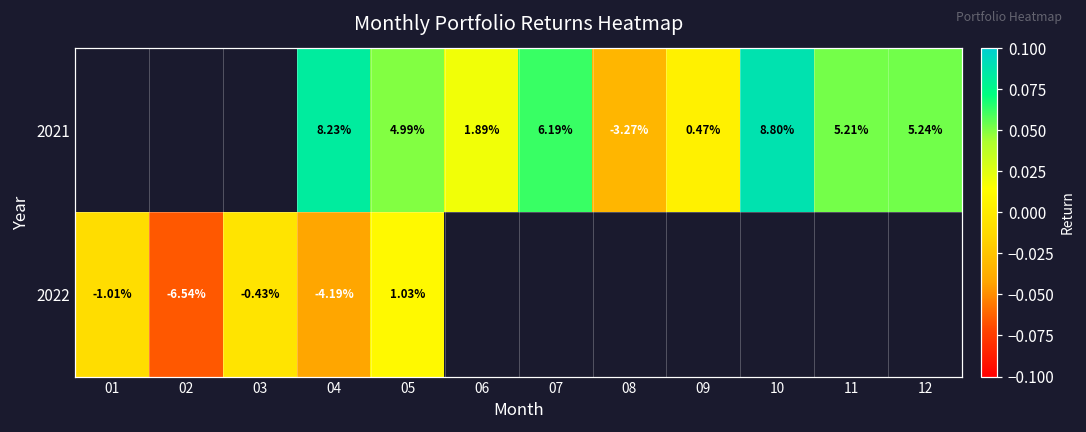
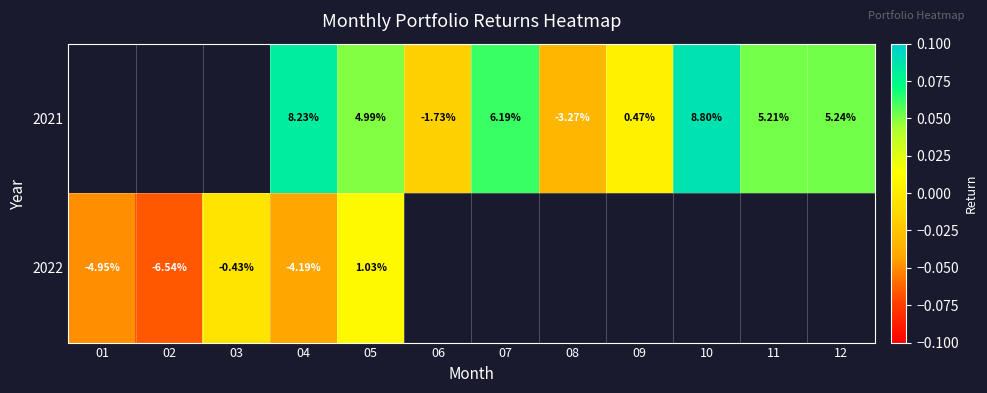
2021, 06: 1.89% -> -1.73%
2022, 01: -1.01% -> -4.95%
